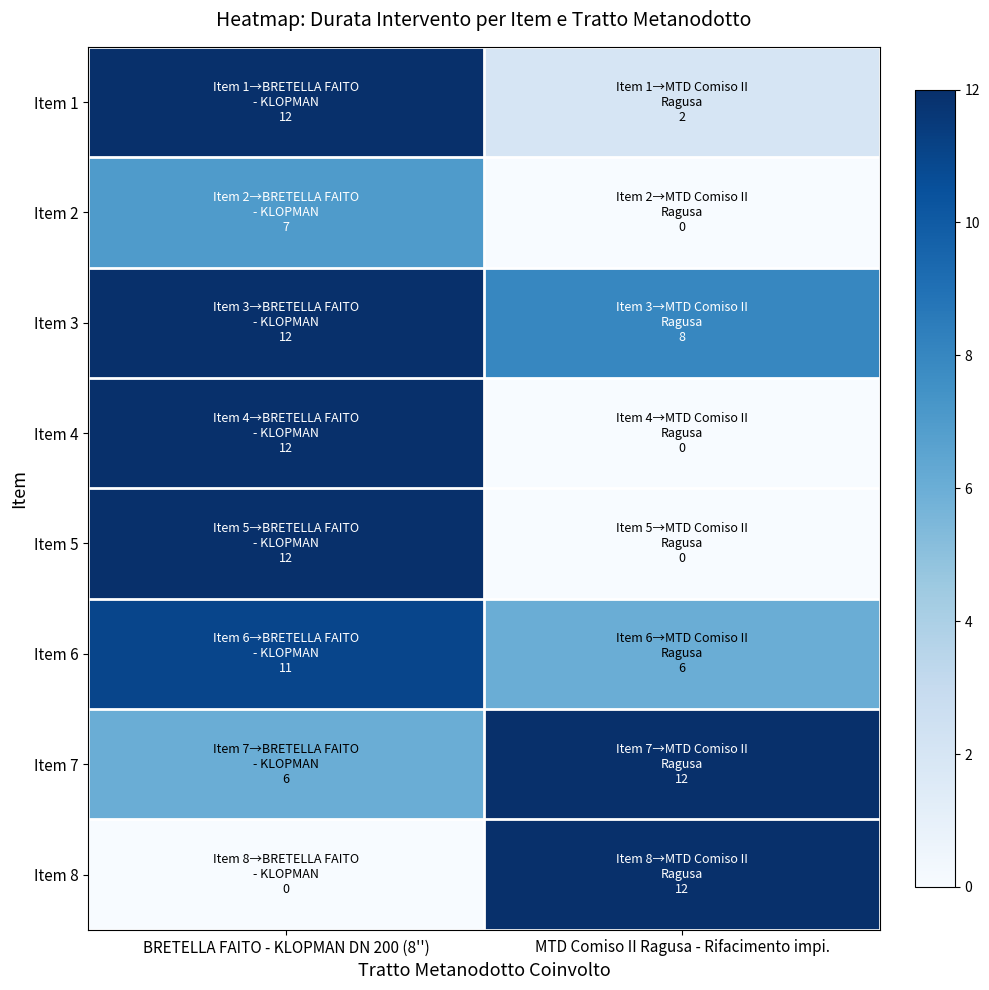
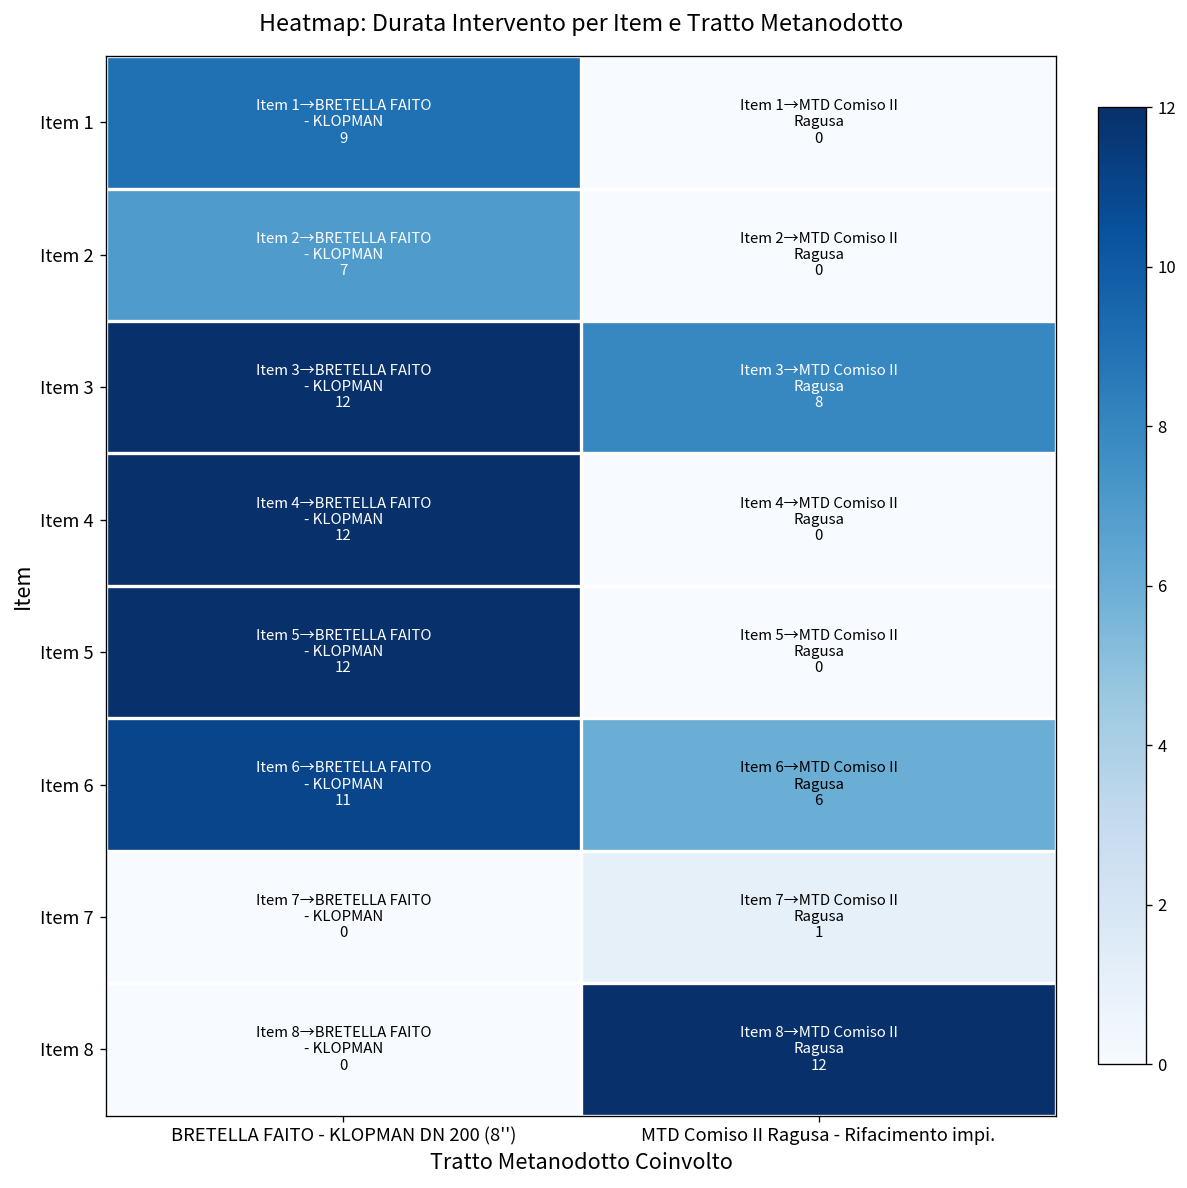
Item 1, BRETELLA FAITO - KLOPMAN DN 200 (8''): 12 -> 9
Item 1, MTD Comiso II Ragusa - Rifacimento impi.: 2 -> 0
Item 7, BRETELLA FAITO - KLOPMAN DN 200 (8''): 6 -> 0
Item 7, MTD Comiso II Ragusa - Rifacimento impi.: 12 -> 1
